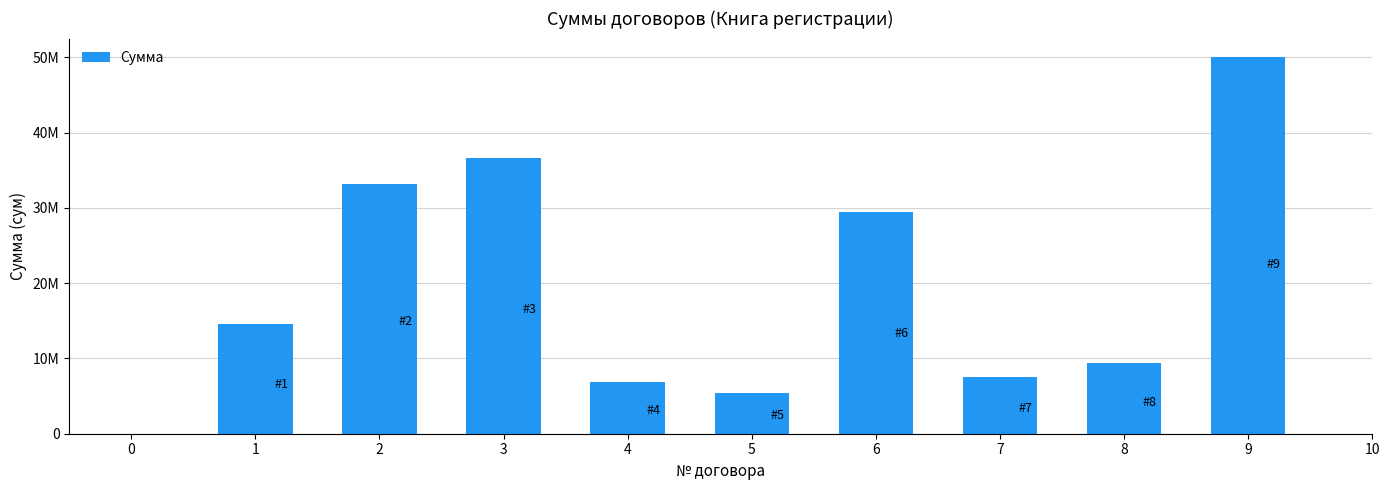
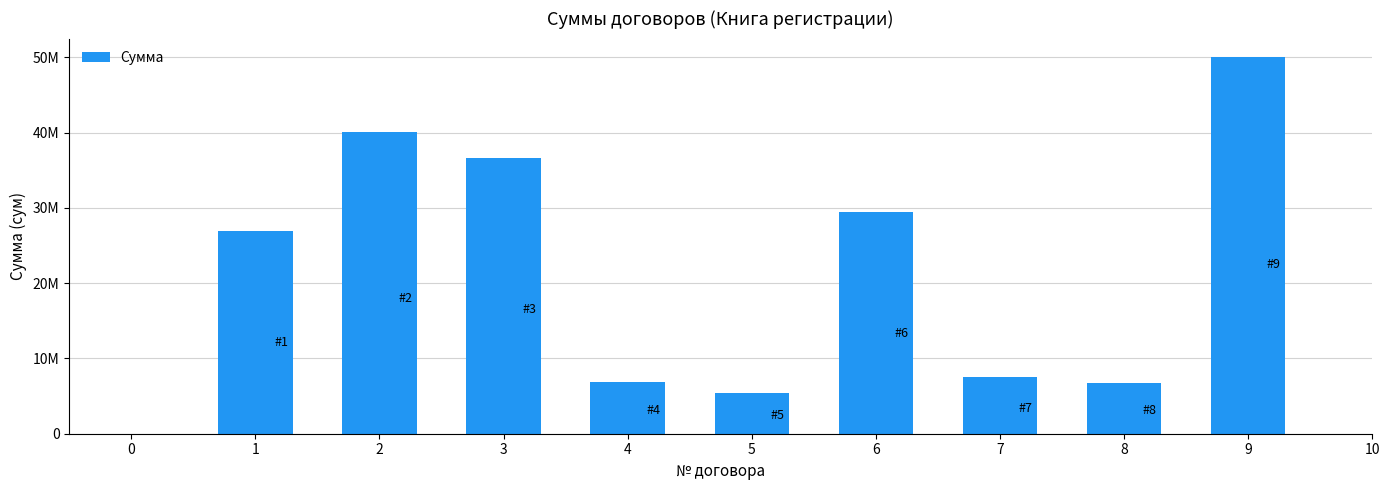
1: 15000000 -> 27000000
2: 33000000 -> 40000000
8: 9000000 -> 7000000
